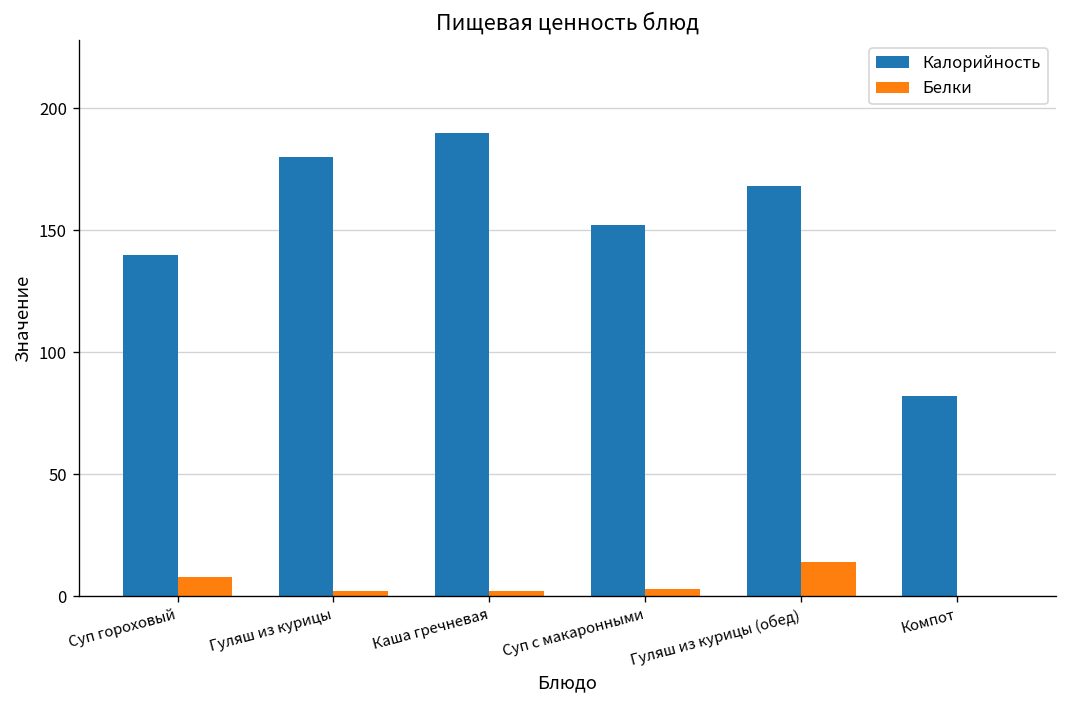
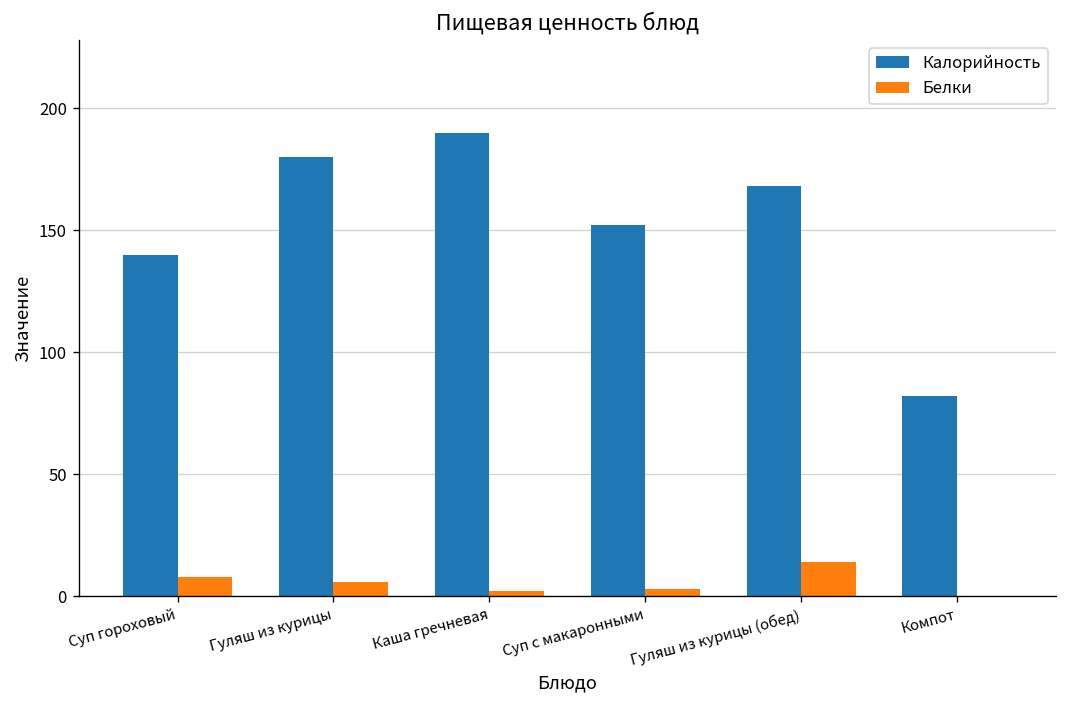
Белки, Гуляш из курицы: 2 -> 6
